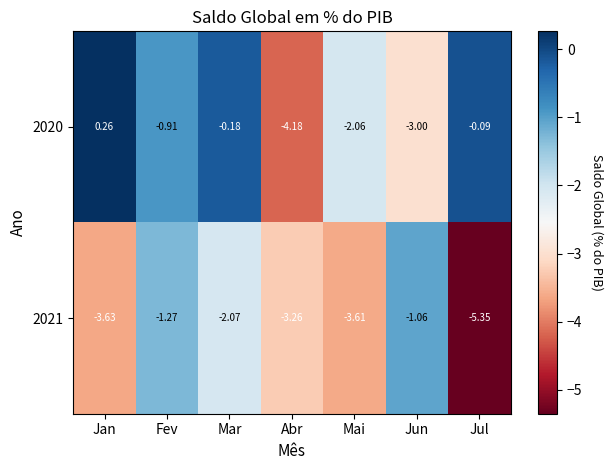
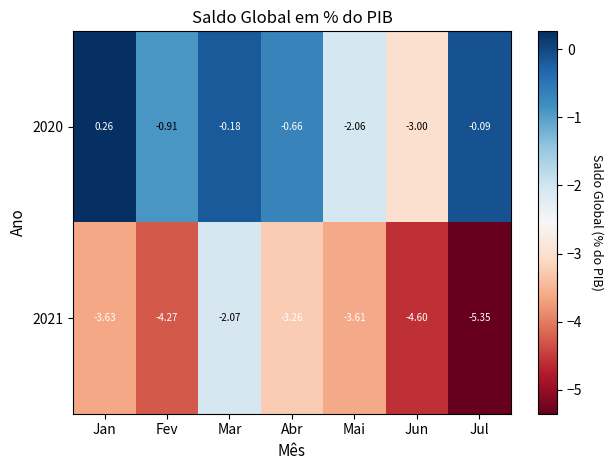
2020, Abr: -4.18 -> -0.66
2021, Fev: -1.27 -> -4.27
2021, Jun: -1.06 -> -4.60
